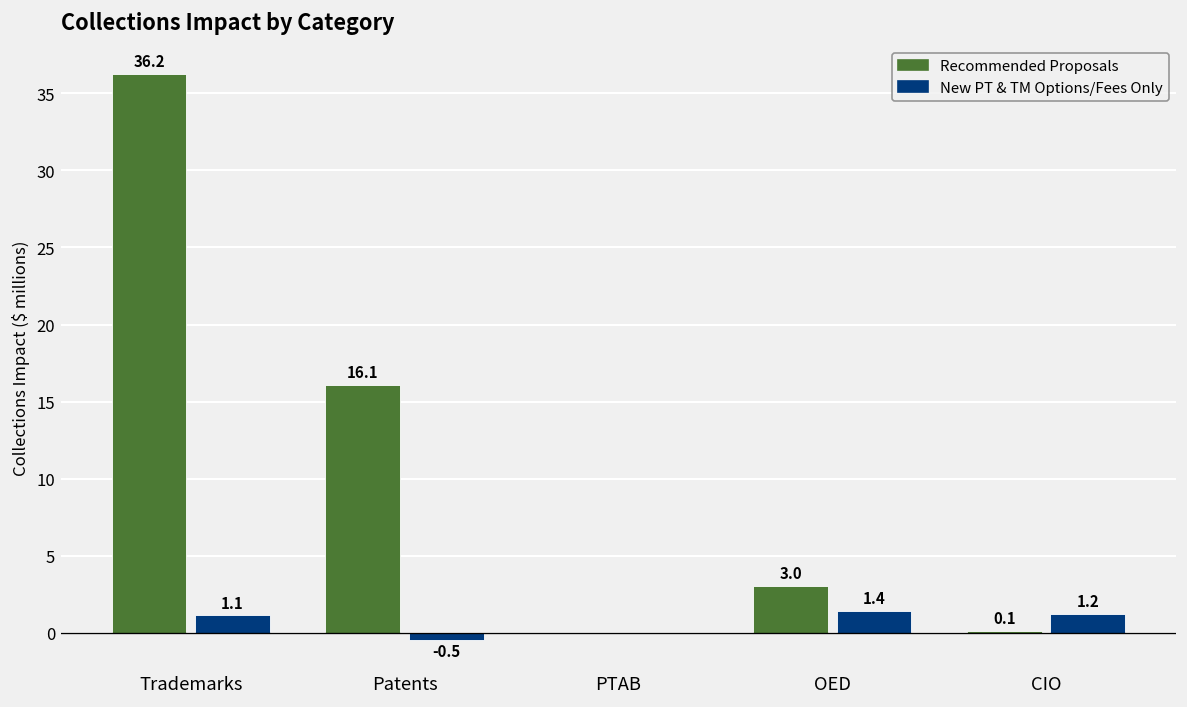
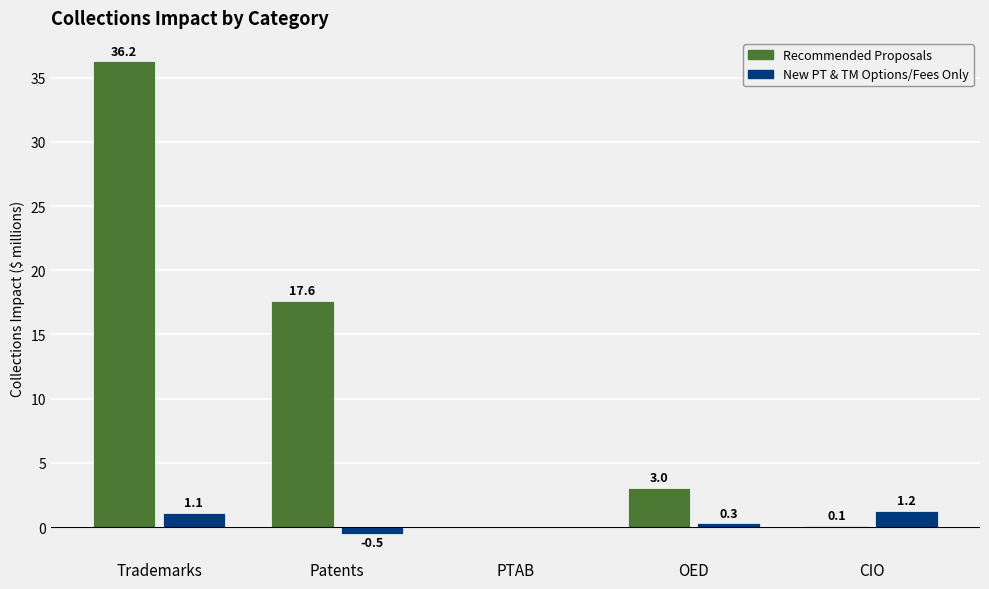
Recommended Proposals, Patents: 16.1 -> 17.6
New PT & TM Options/Fees Only, OED: 1.4 -> 0.3
